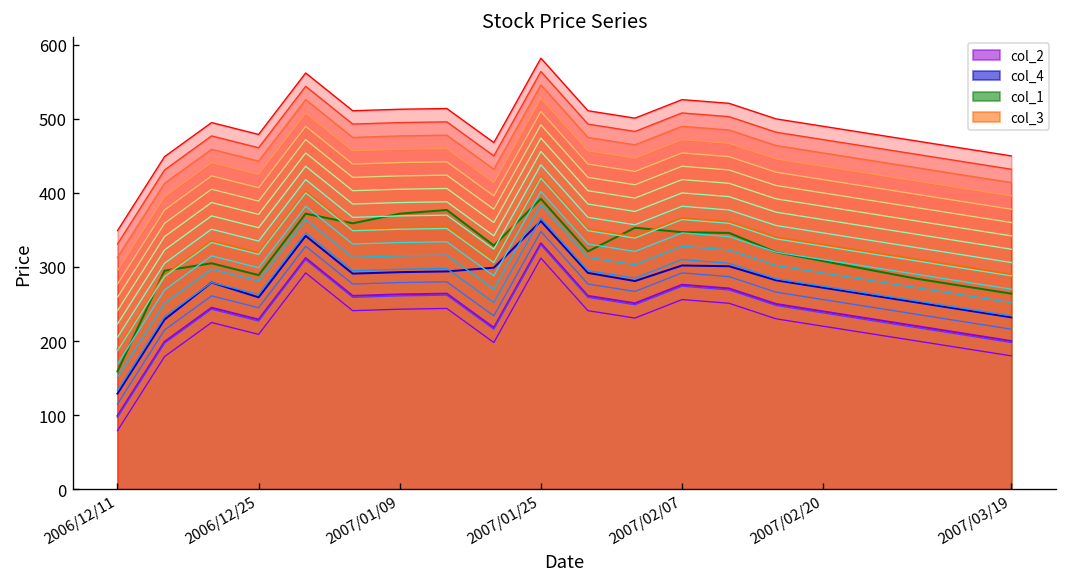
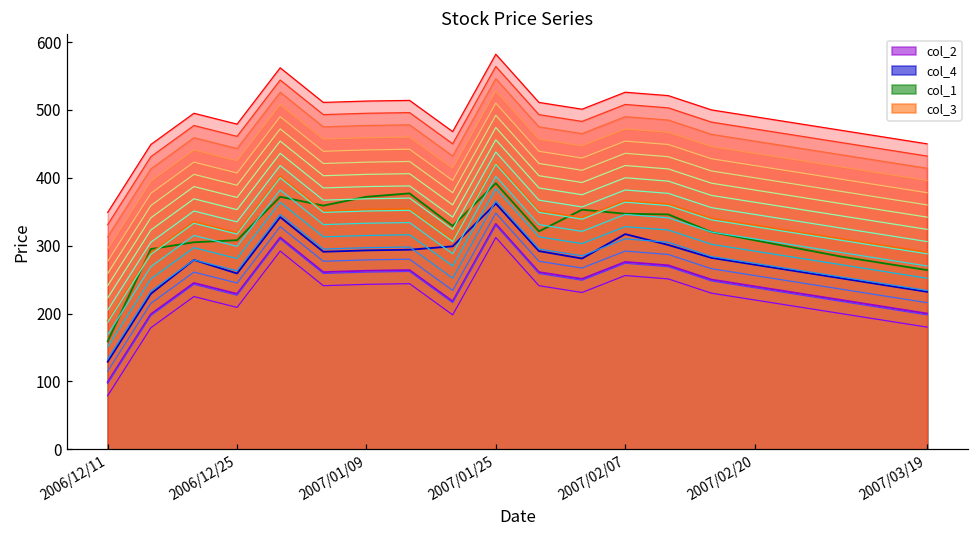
col_1, 2006/12/25: 290 -> 310
col_4, 2007/02/07: 300 -> 320
